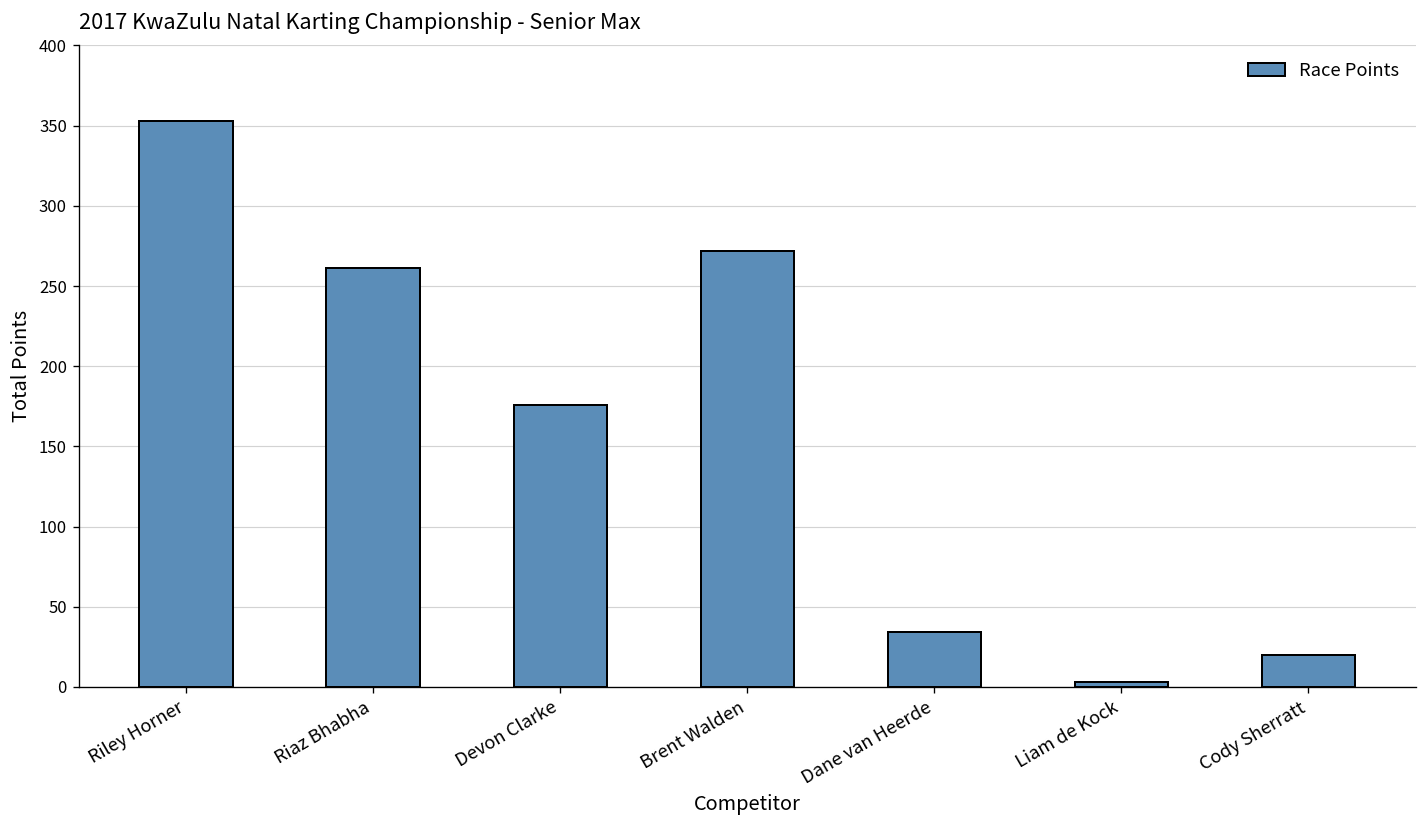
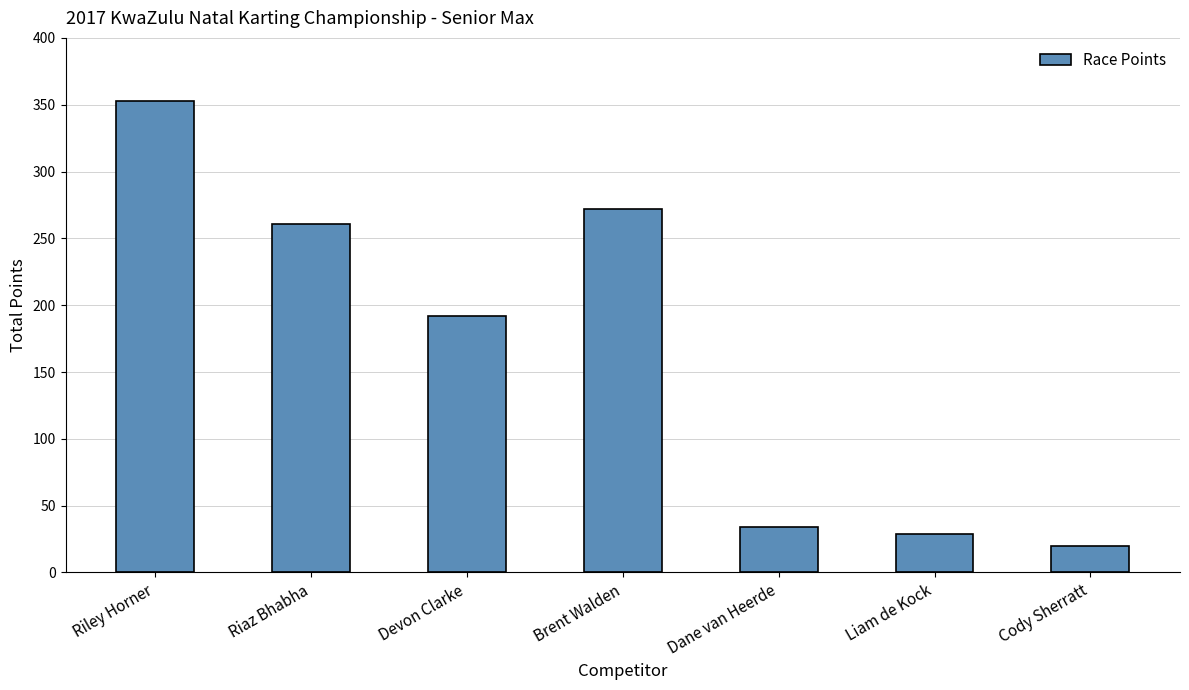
Devon Clarke: 176 -> 192
Liam de Kock: 3 -> 29
